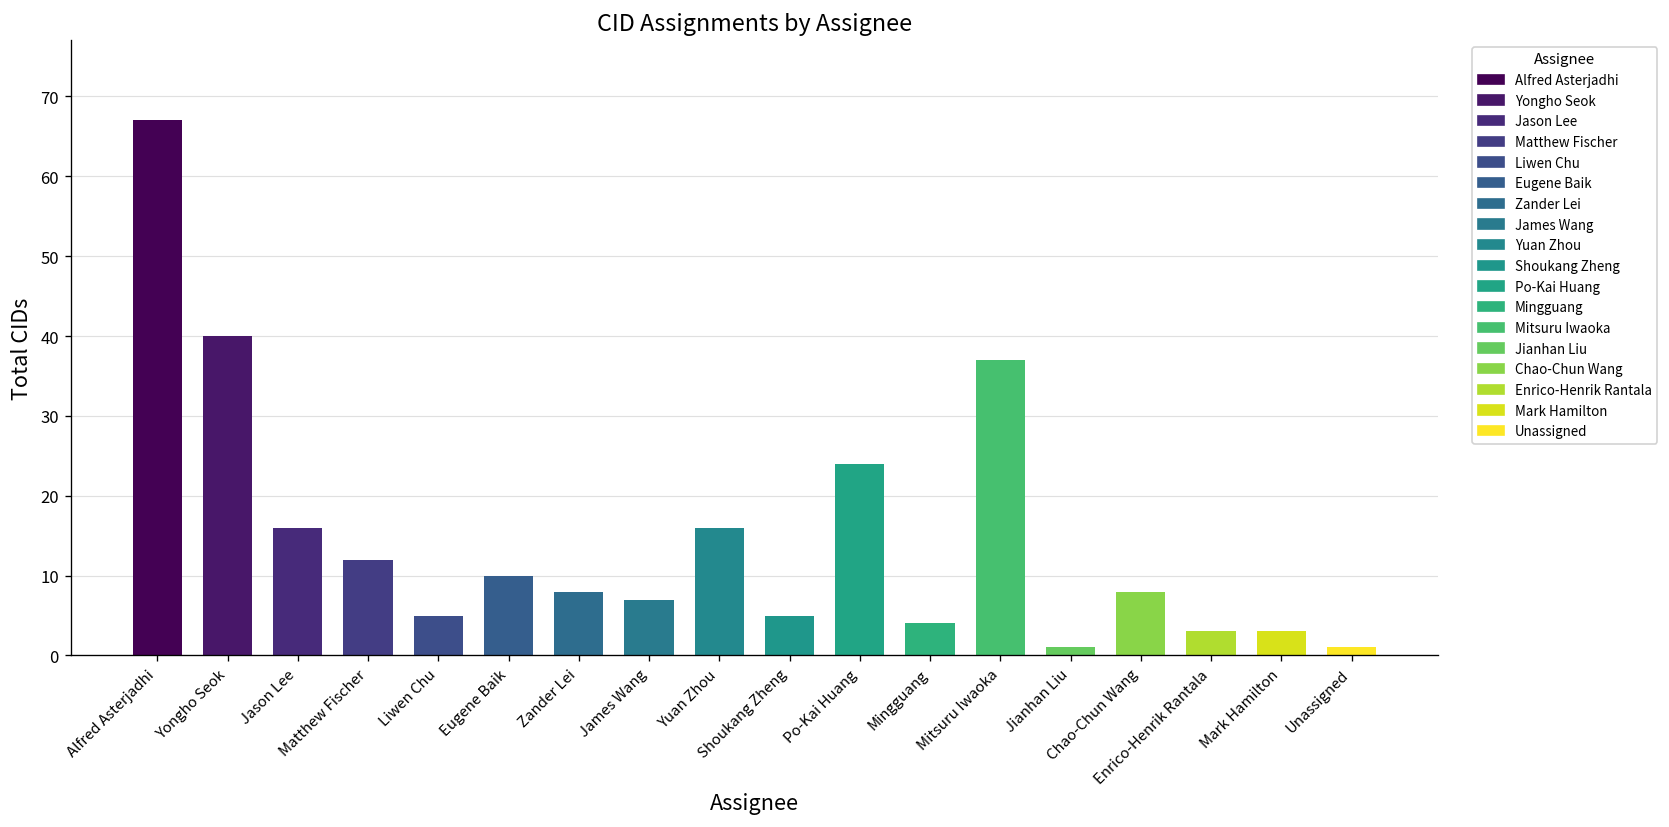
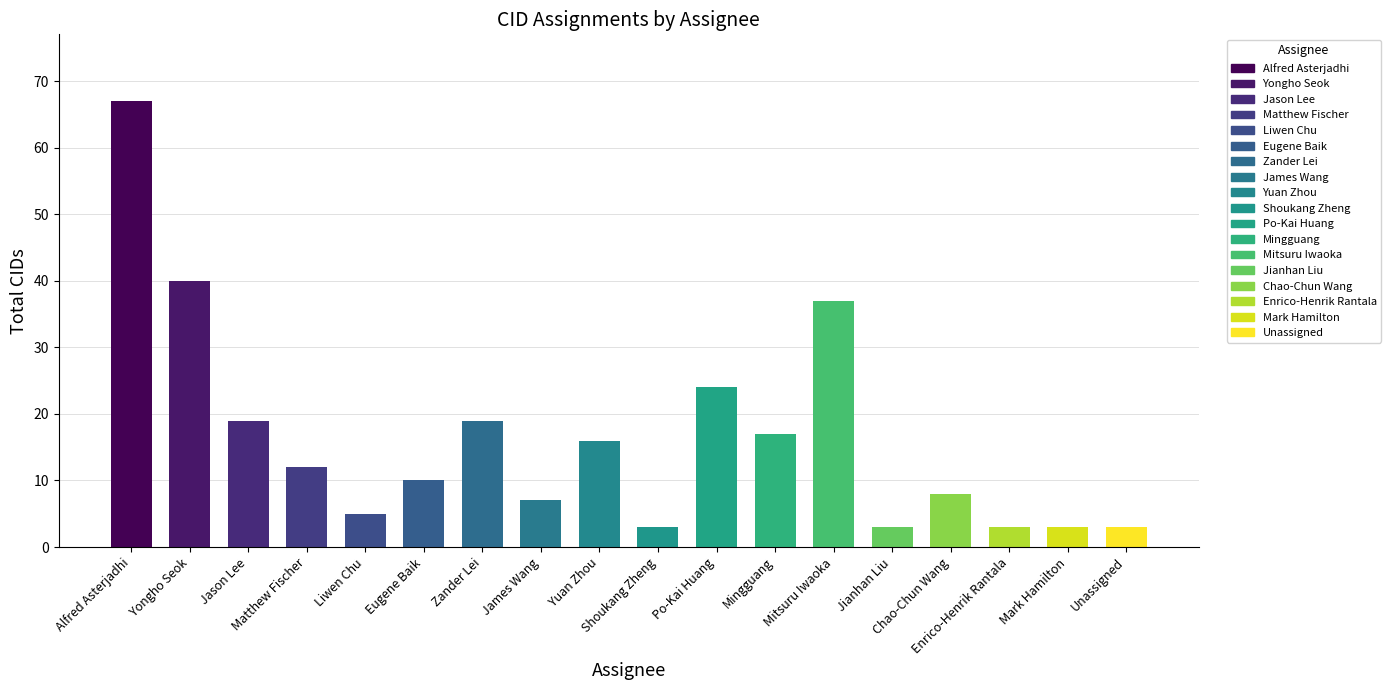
Jason Lee: 16 -> 19
Zander Lei: 8 -> 19
Shoukang Zheng: 5 -> 3
Mingguang: 4 -> 17
Jianhan Liu: 1 -> 3
Unassigned: 1 -> 3
